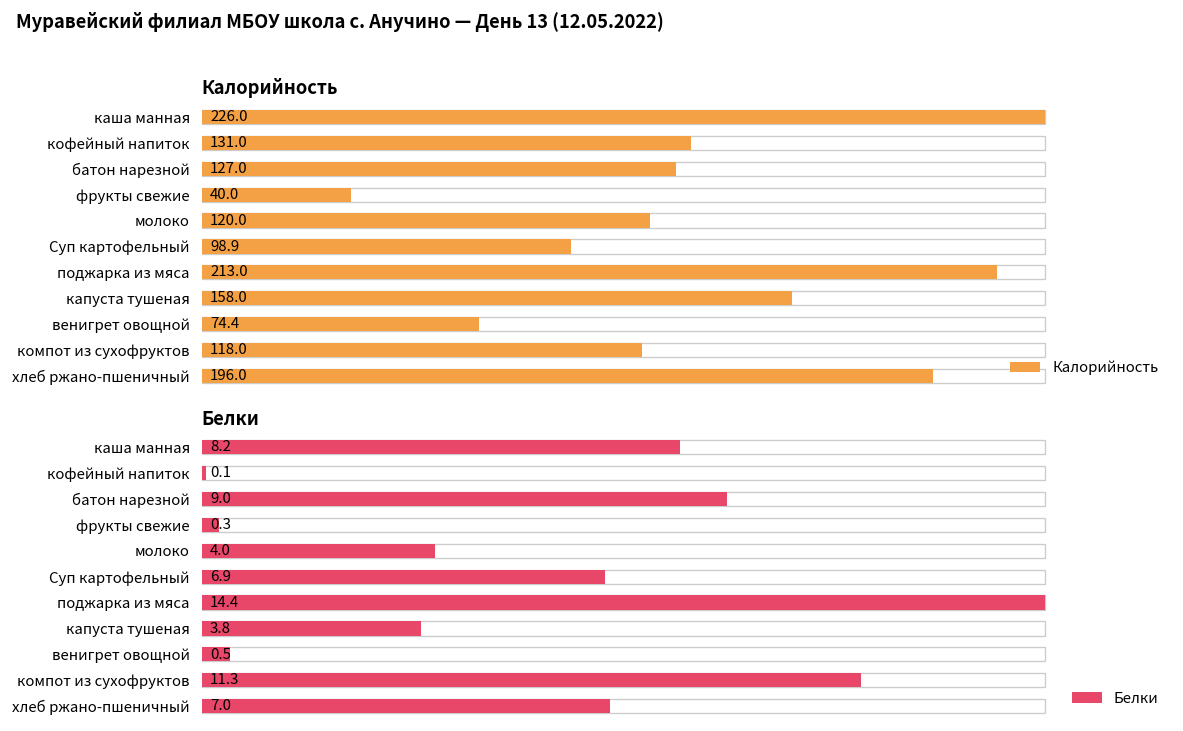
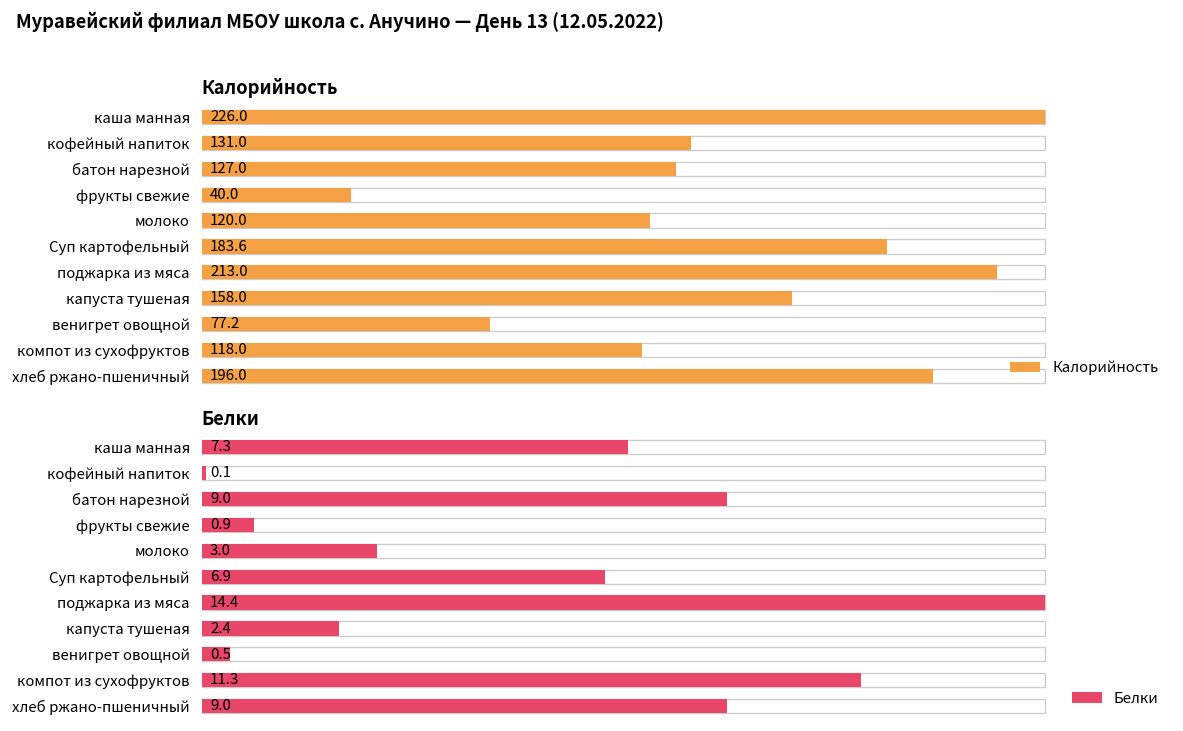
Калорийность, Калорийность, Суп картофельный: 98.9 -> 183.6
Калорийность, Калорийность, венигрет овощной: 74.4 -> 77.2
Белки, Белки, каша манная: 8.2 -> 7.3
Белки, Белки, фрукты свежие: 0.3 -> 0.9
Белки, Белки, молоко: 4.0 -> 3.0
Белки, Белки, капуста тушеная: 3.8 -> 2.4
Белки, Белки, хлеб ржано-пшеничный: 7.0 -> 9.0
